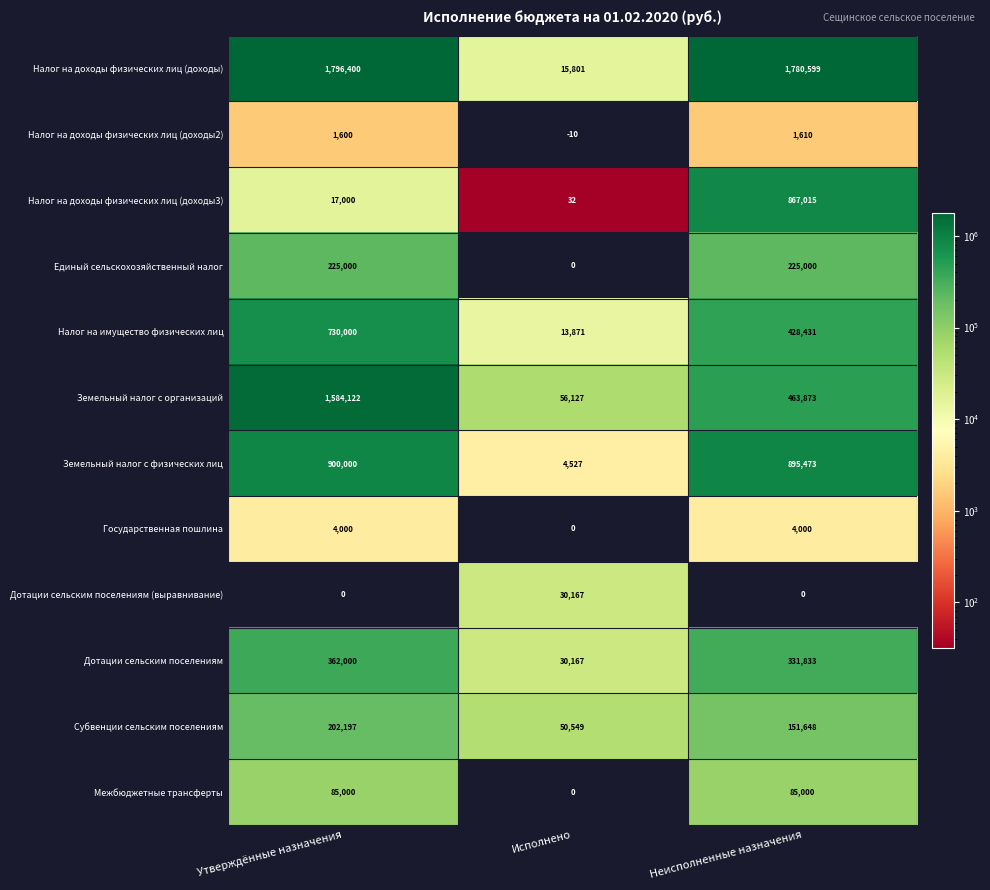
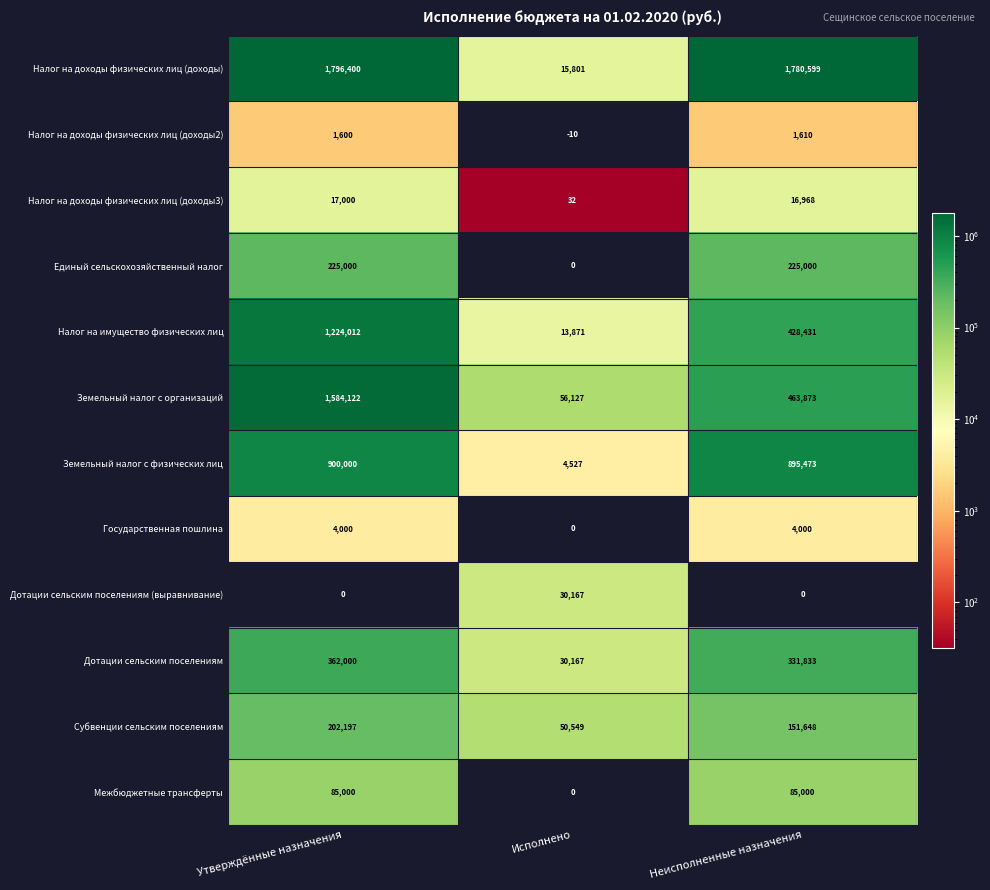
Налог на доходы физических лиц (доходы3), Неисполненные назначения: 867,015 -> 16,968
Налог на имущество физических лиц, Утверждённые назначения: 730,000 -> 1,224,012
